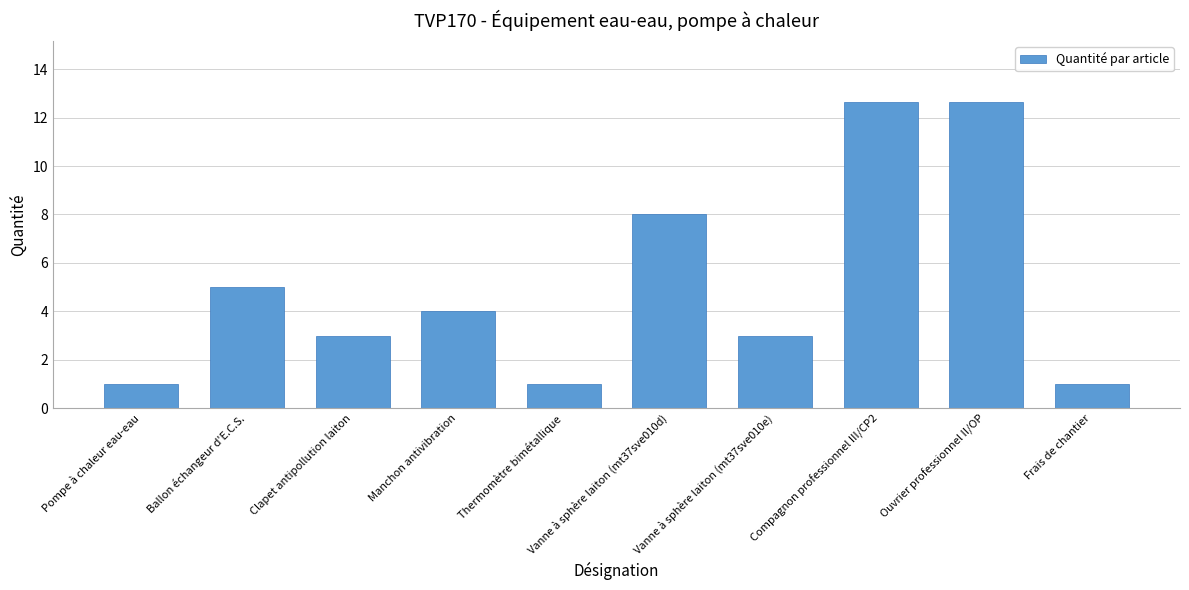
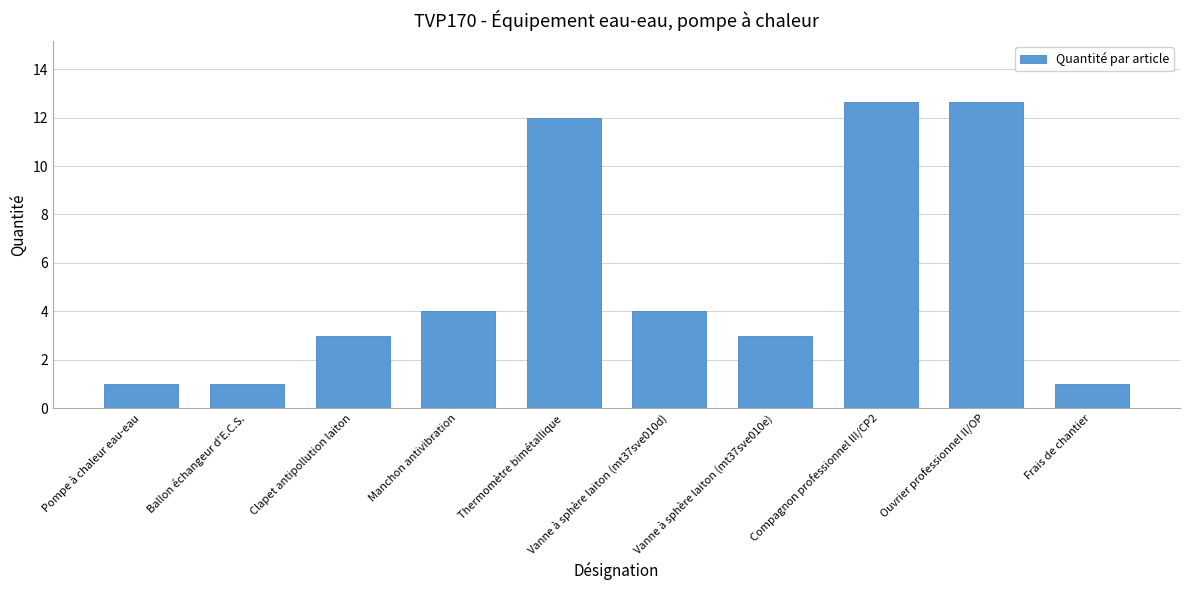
Ballon échangeur d'E.C.S.: 5 -> 1
Thermomètre bimétallique: 1 -> 12
Vanne à sphère laiton (mt37sve010d): 8 -> 4
